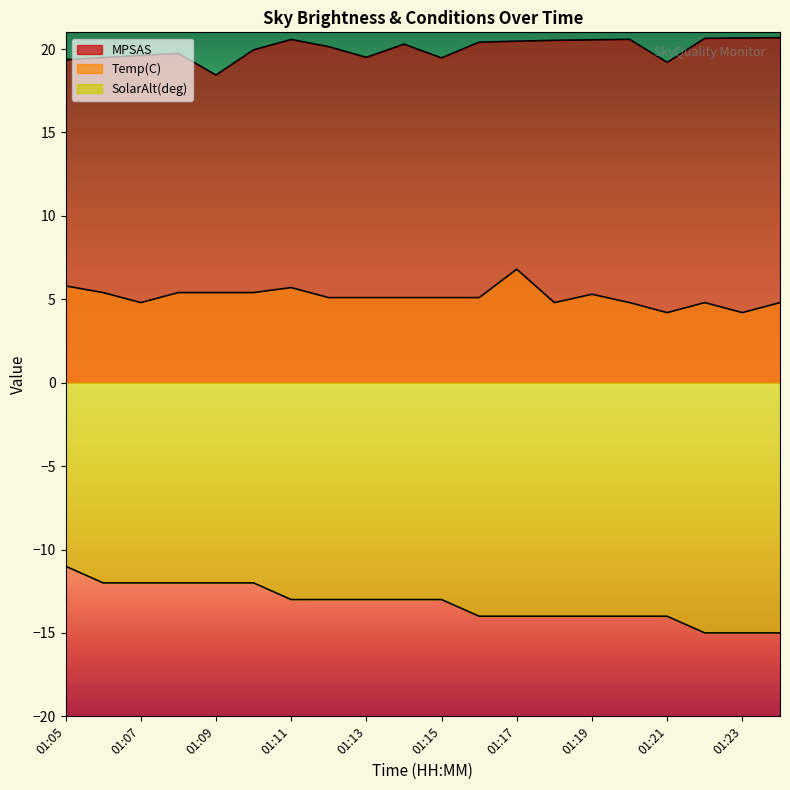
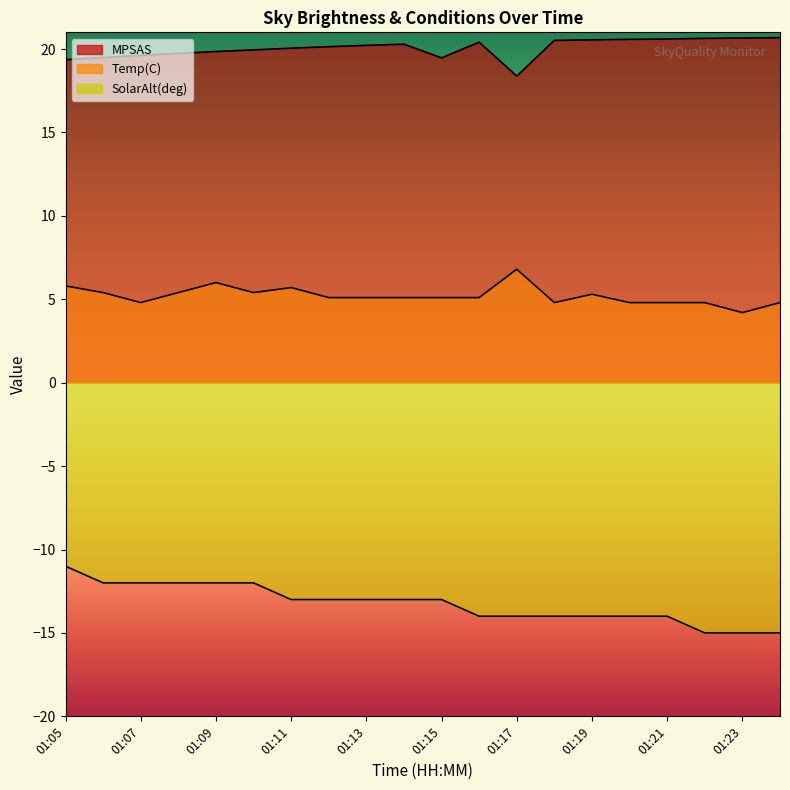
MPSAS, 01:09: 18.4 -> 19.9
Temp(C), 01:09: 5.4 -> 6.0
MPSAS, 01:11: 20.6 -> 20.1
MPSAS, 01:13: 19.5 -> 20.2
MPSAS, 01:17: 20.5 -> 18.4
MPSAS, 01:21: 19.2 -> 20.6
Temp(C), 01:21: 4.2 -> 4.8
